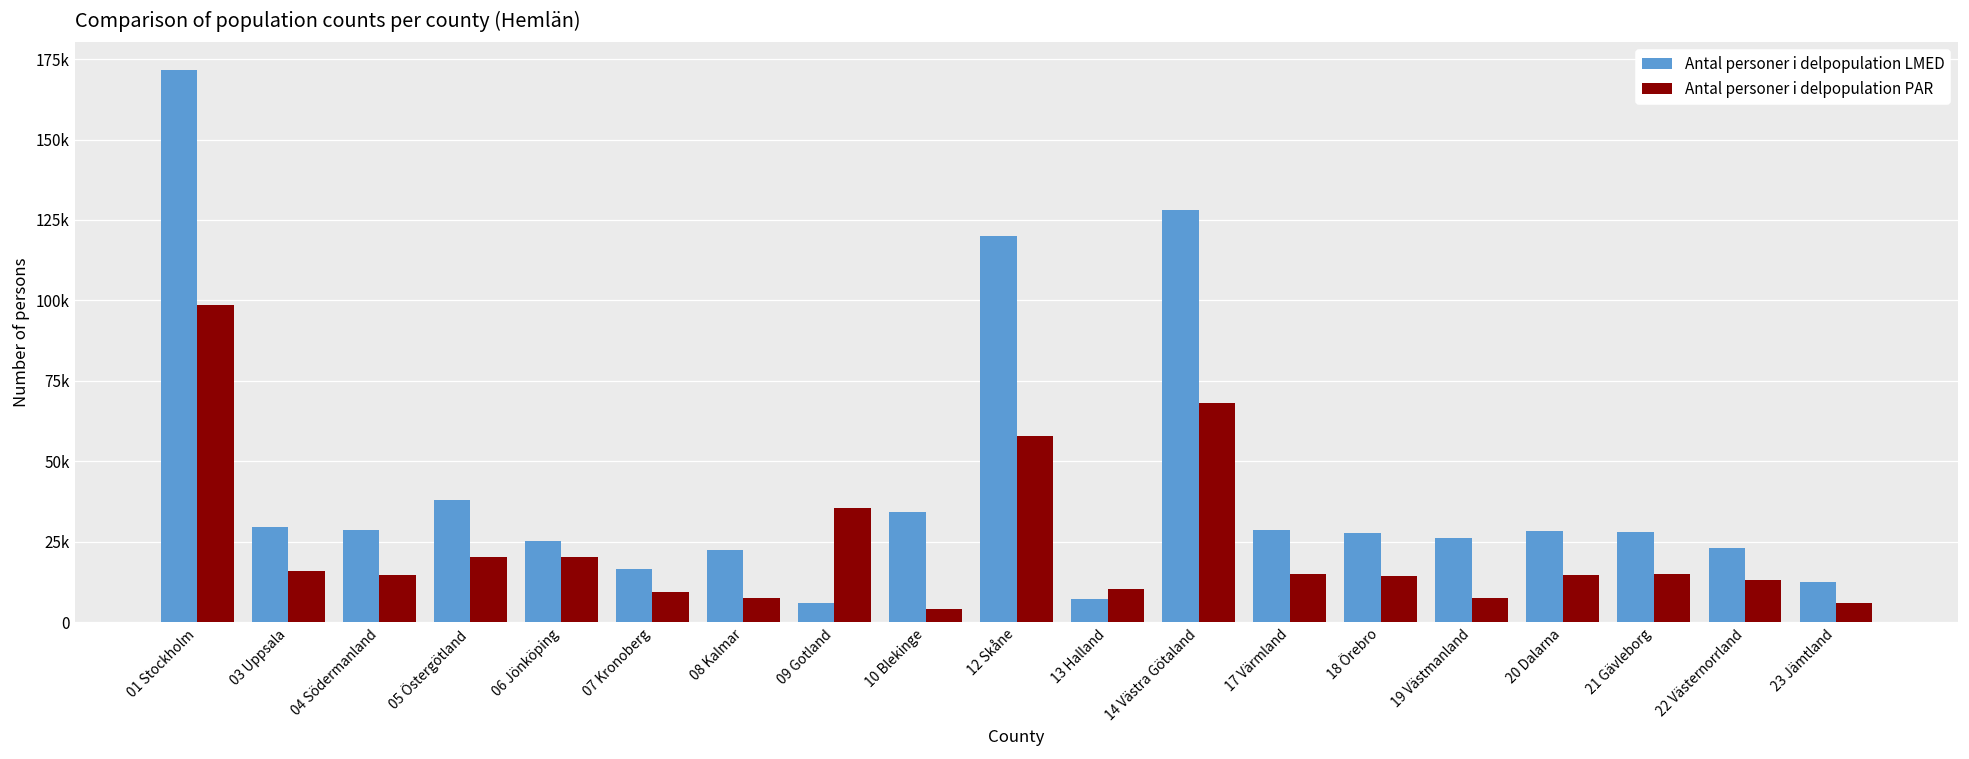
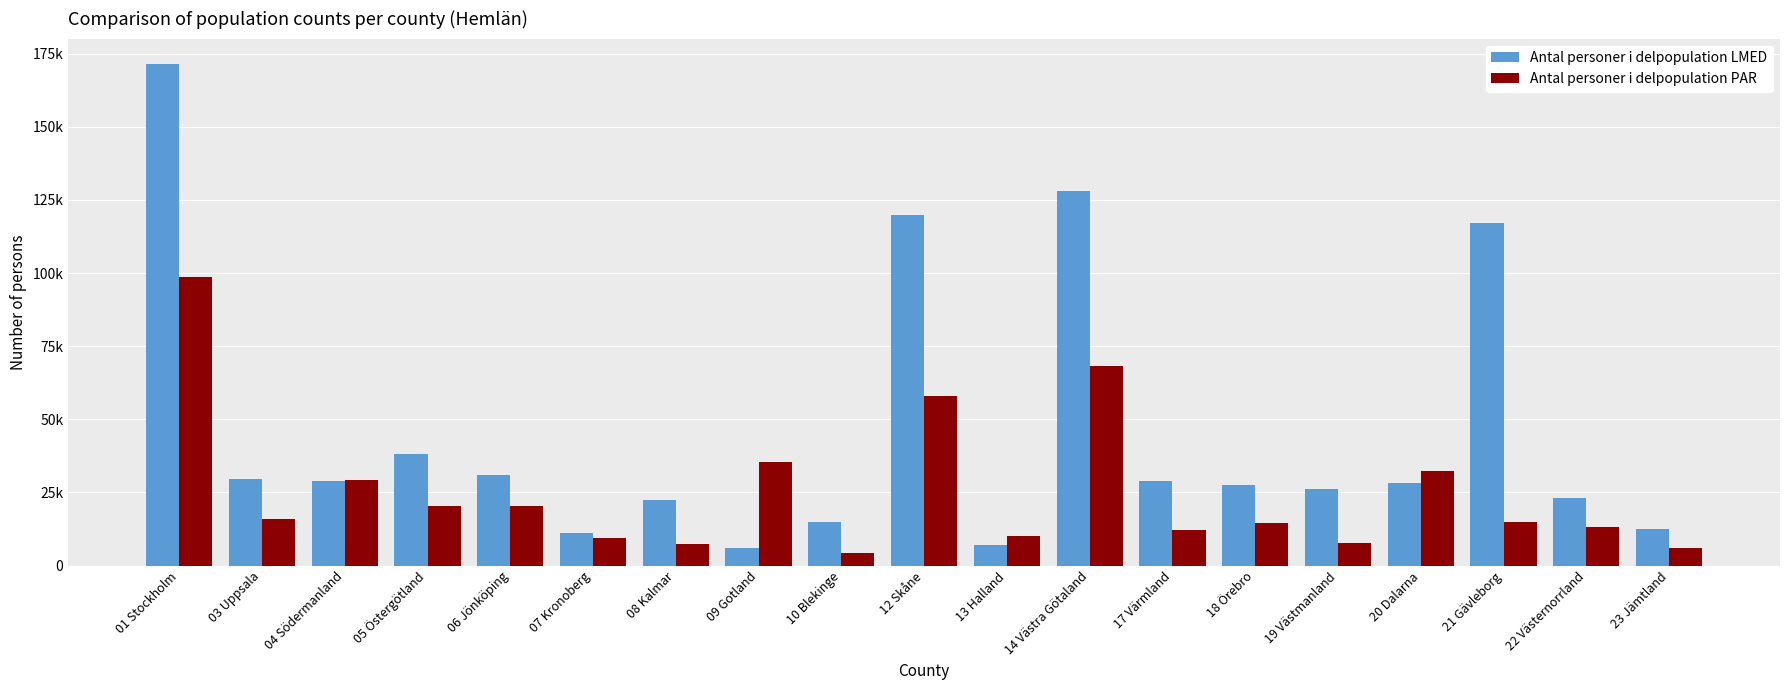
Antal personer i delpopulation PAR, 04 Södermanland: 15000 -> 29000
Antal personer i delpopulation LMED, 06 Jönköping: 25000 -> 31000
Antal personer i delpopulation LMED, 07 Kronoberg: 17000 -> 11000
Antal personer i delpopulation LMED, 10 Blekinge: 34000 -> 15000
Antal personer i delpopulation PAR, 17 Värmland: 15000 -> 12000
Antal personer i delpopulation PAR, 20 Dalarna: 15000 -> 32000
Antal personer i delpopulation LMED, 21 Gävleborg: 28000 -> 117000
